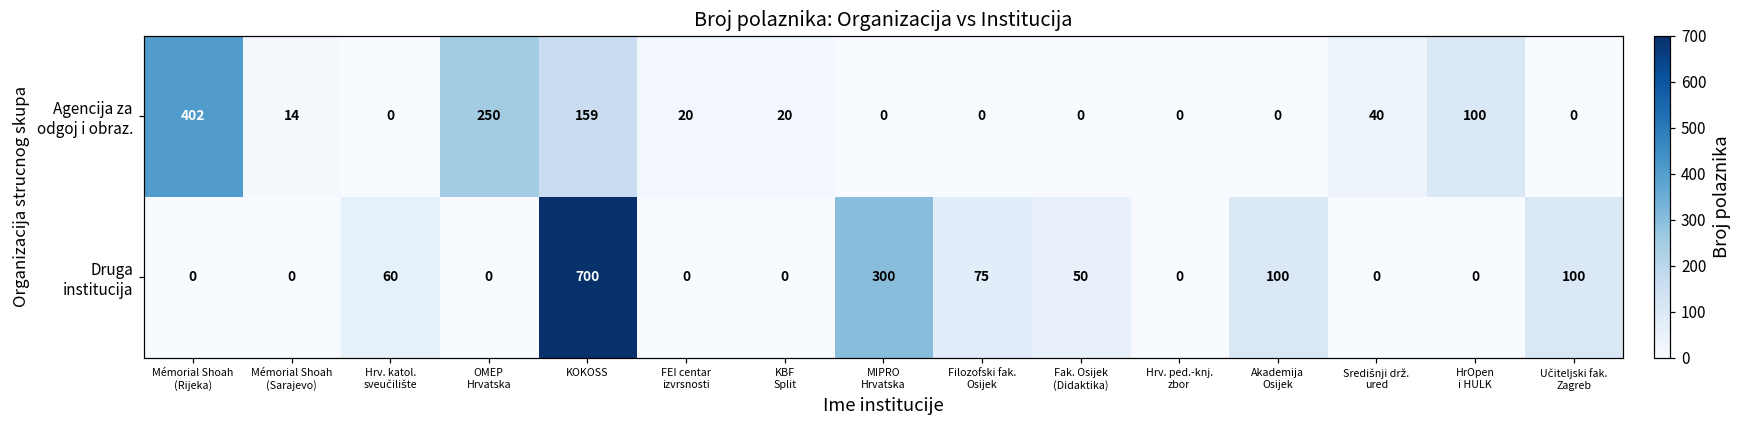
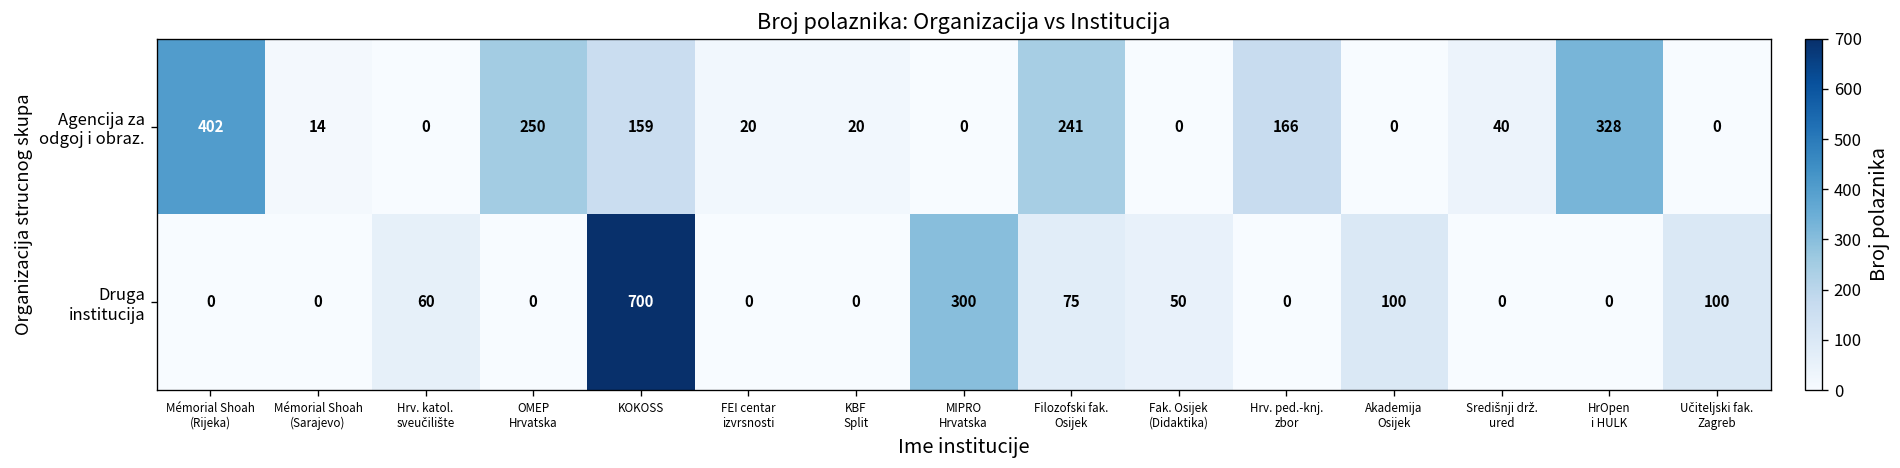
Agencija za odgoj i obraz., Filozofski fak. Osijek: 0 -> 241
Agencija za odgoj i obraz., Hrv. ped.-knj. zbor: 0 -> 166
Agencija za odgoj i obraz., HrOpen i HULK: 100 -> 328
